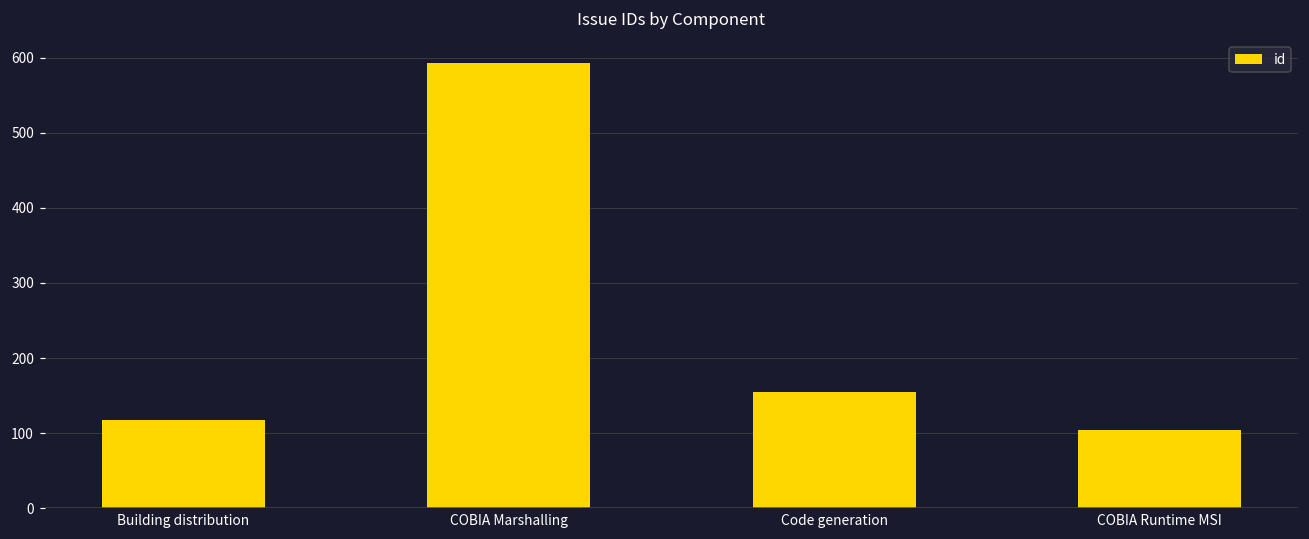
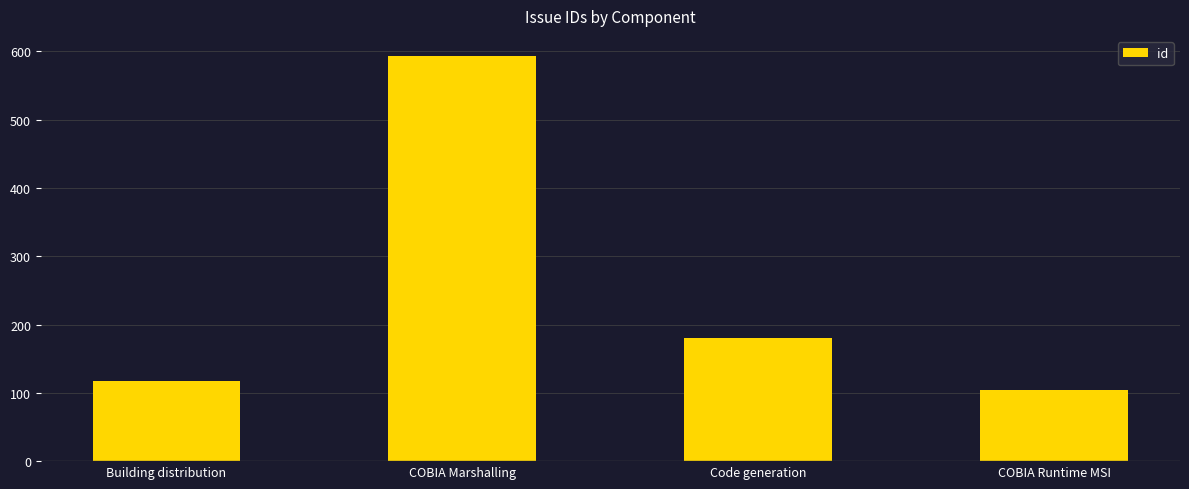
Code generation: 160 -> 180
